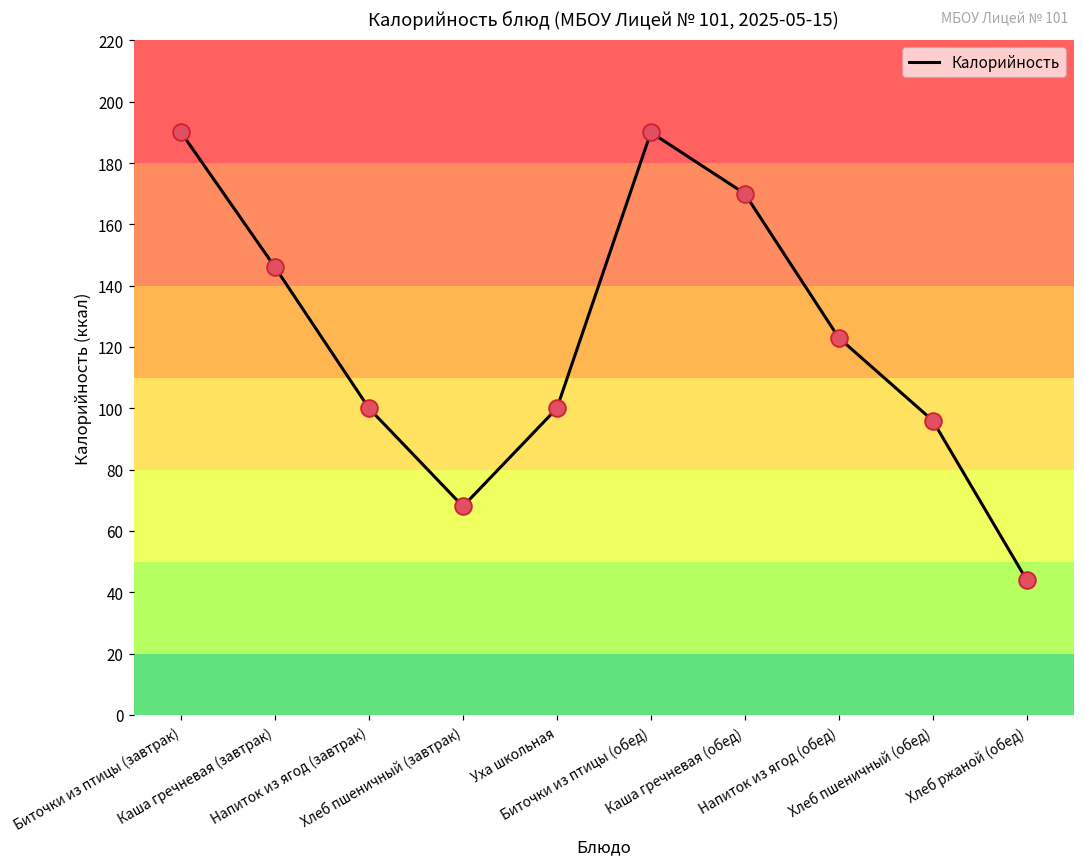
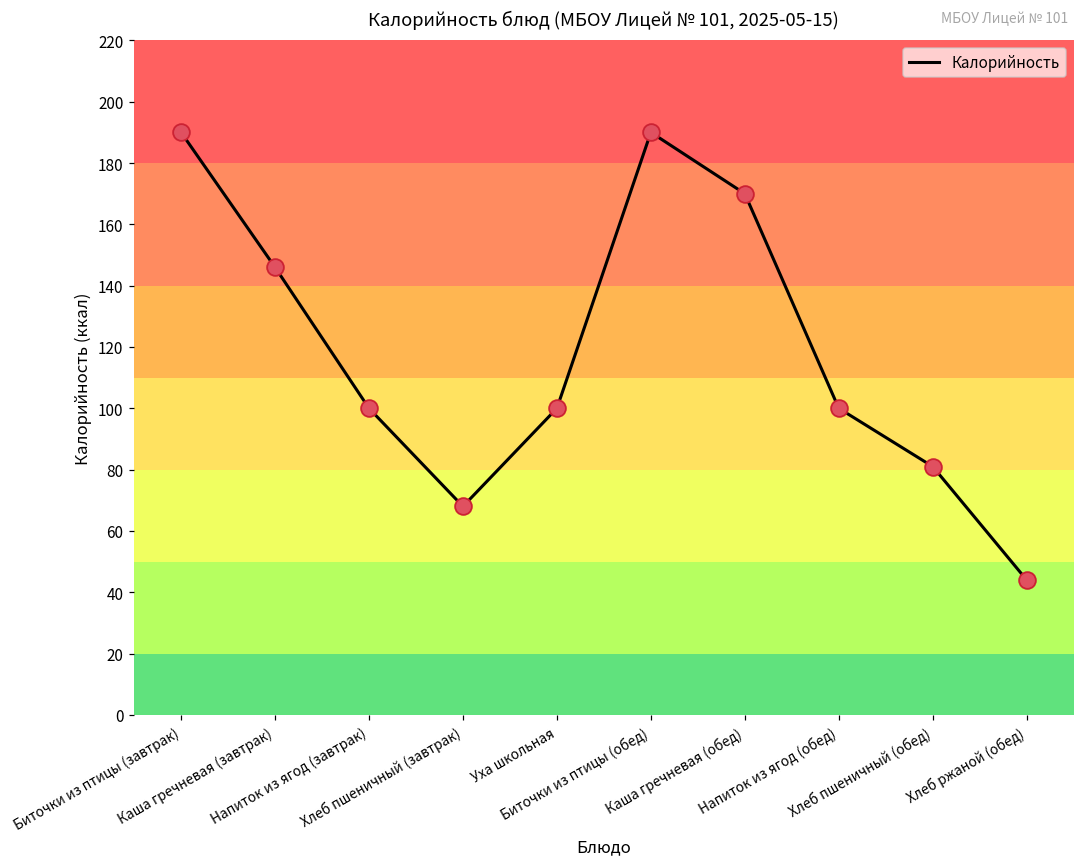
Напиток из ягод (обед): 123 -> 100
Хлеб пшеничный (обед): 96 -> 81
